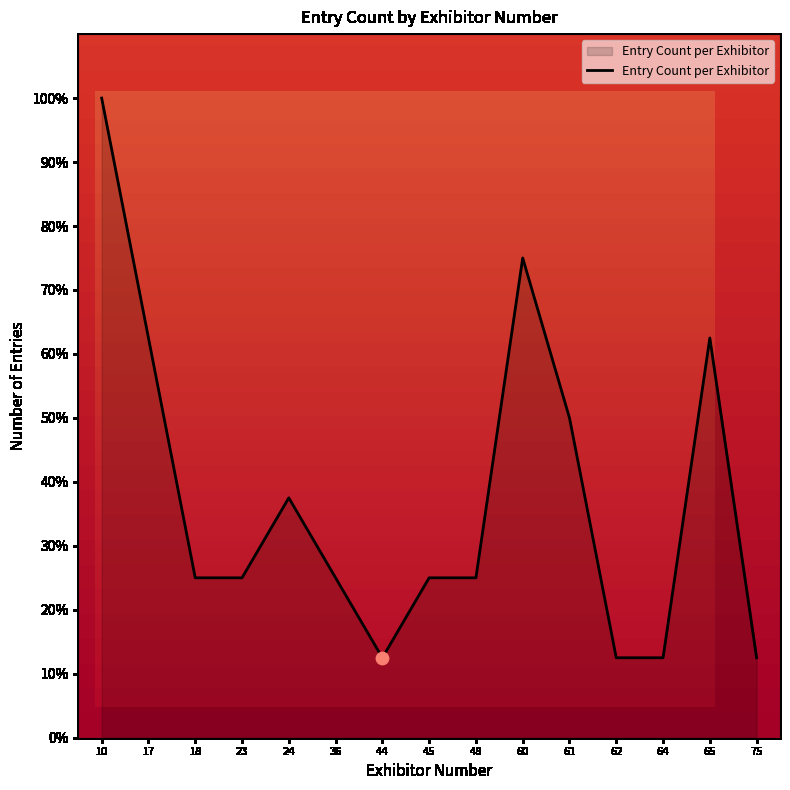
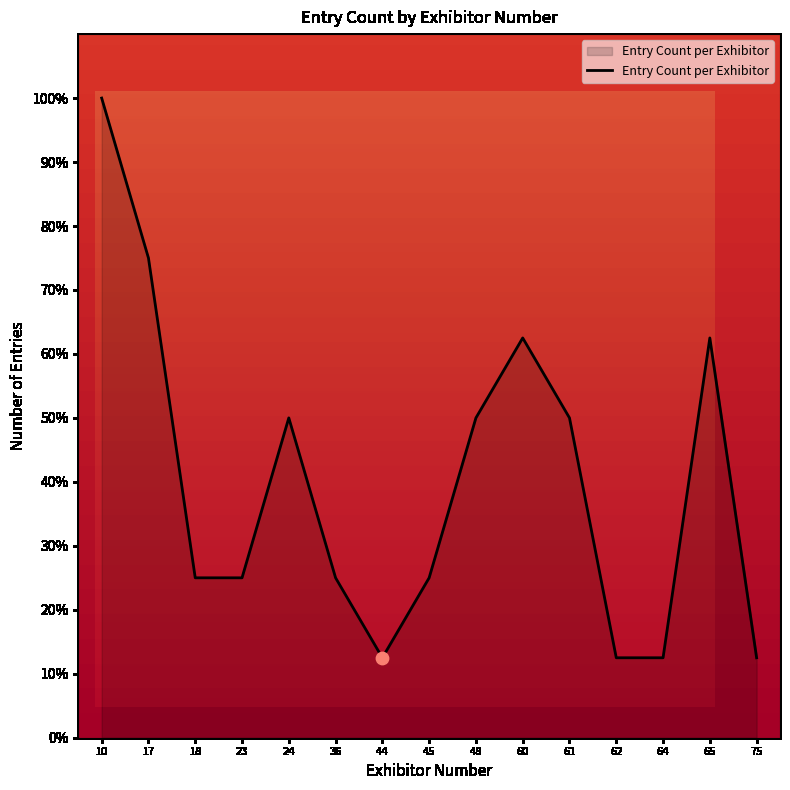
Entry Count per Exhibitor, 17: 63% -> 75%
Entry Count per Exhibitor, 24: 38% -> 50%
Entry Count per Exhibitor, 48: 25% -> 50%
Entry Count per Exhibitor, 60: 75% -> 63%
